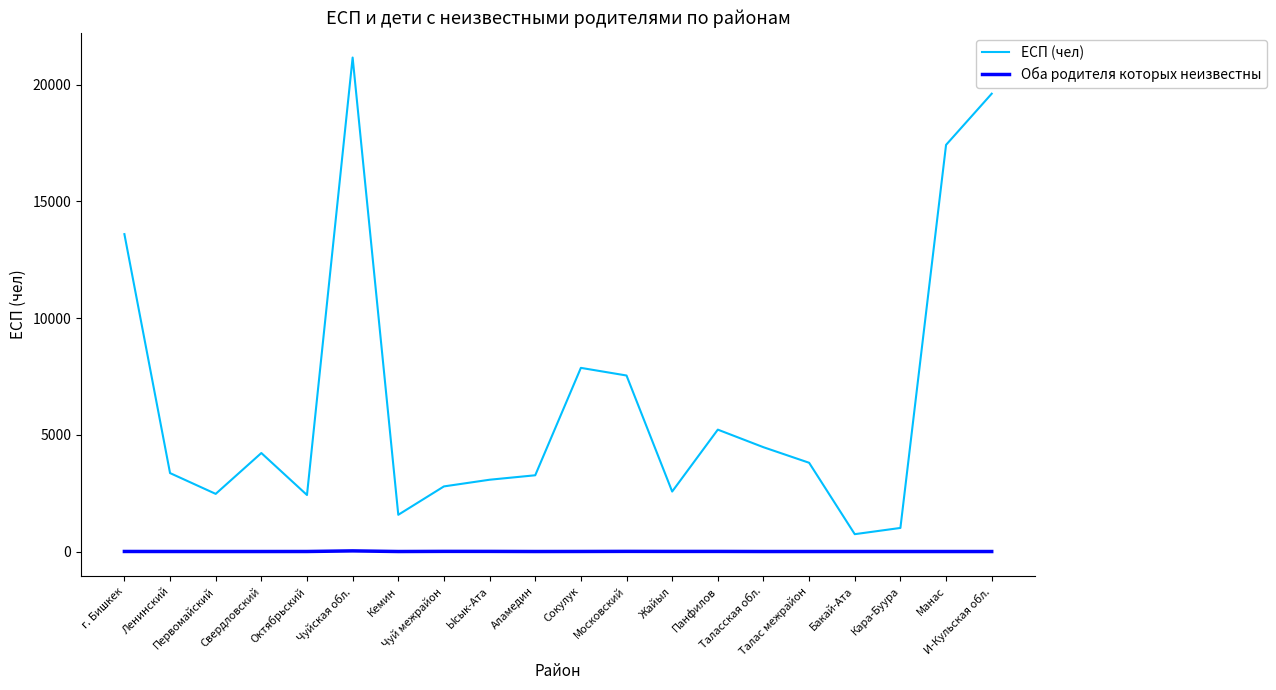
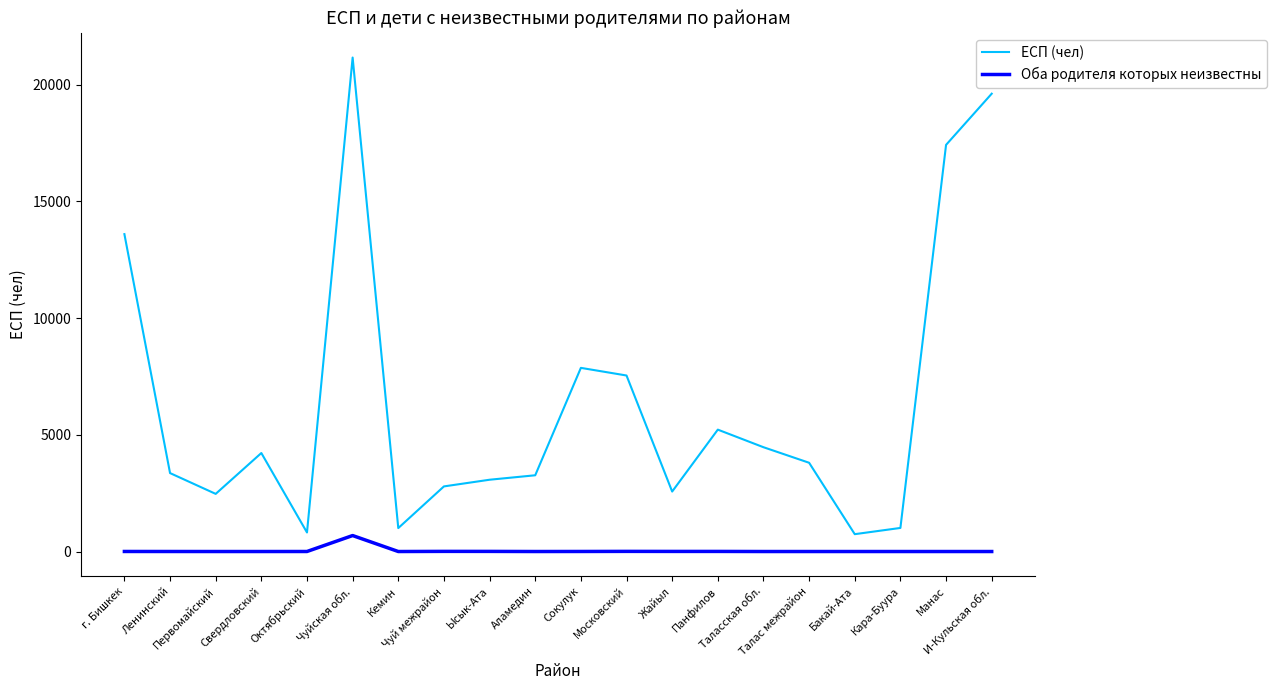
ЕСП (чел), Октябрьский: 2400 -> 800
Оба родителя которых неизвестны, Чуйская обл.: 0 -> 700
ЕСП (чел), Кемин: 1600 -> 1000
